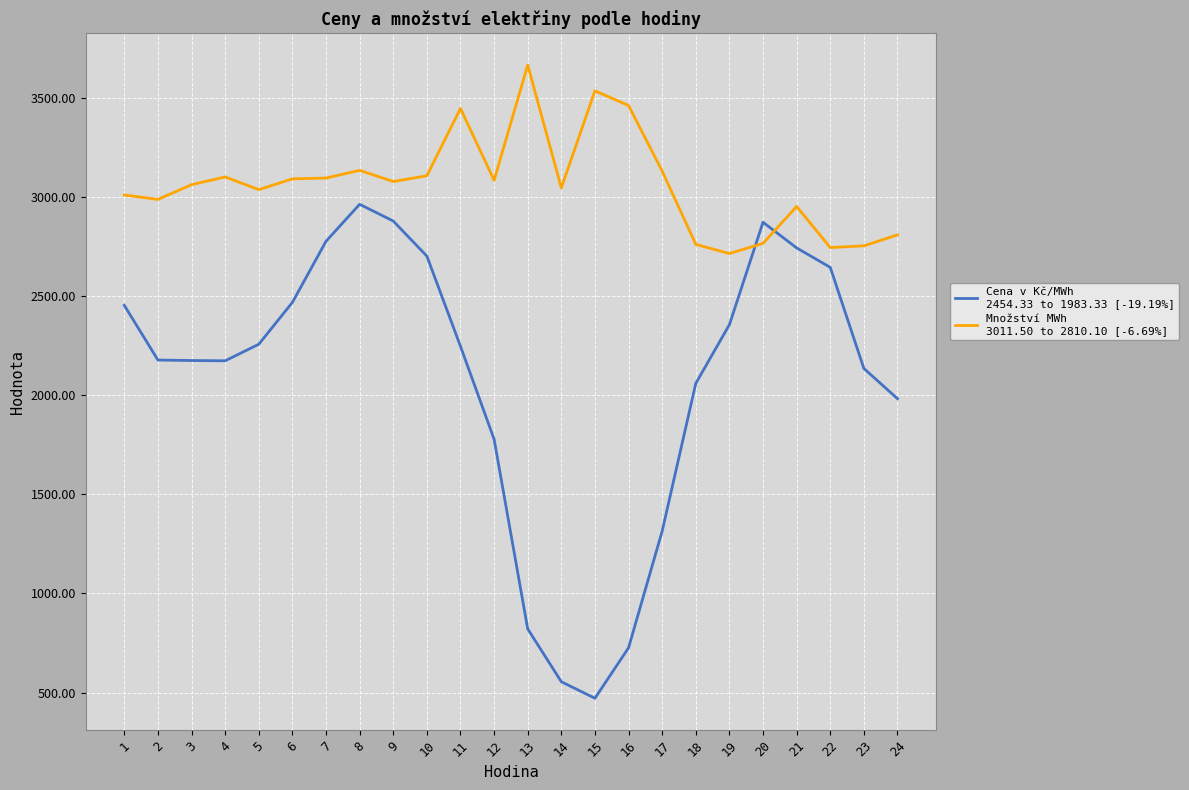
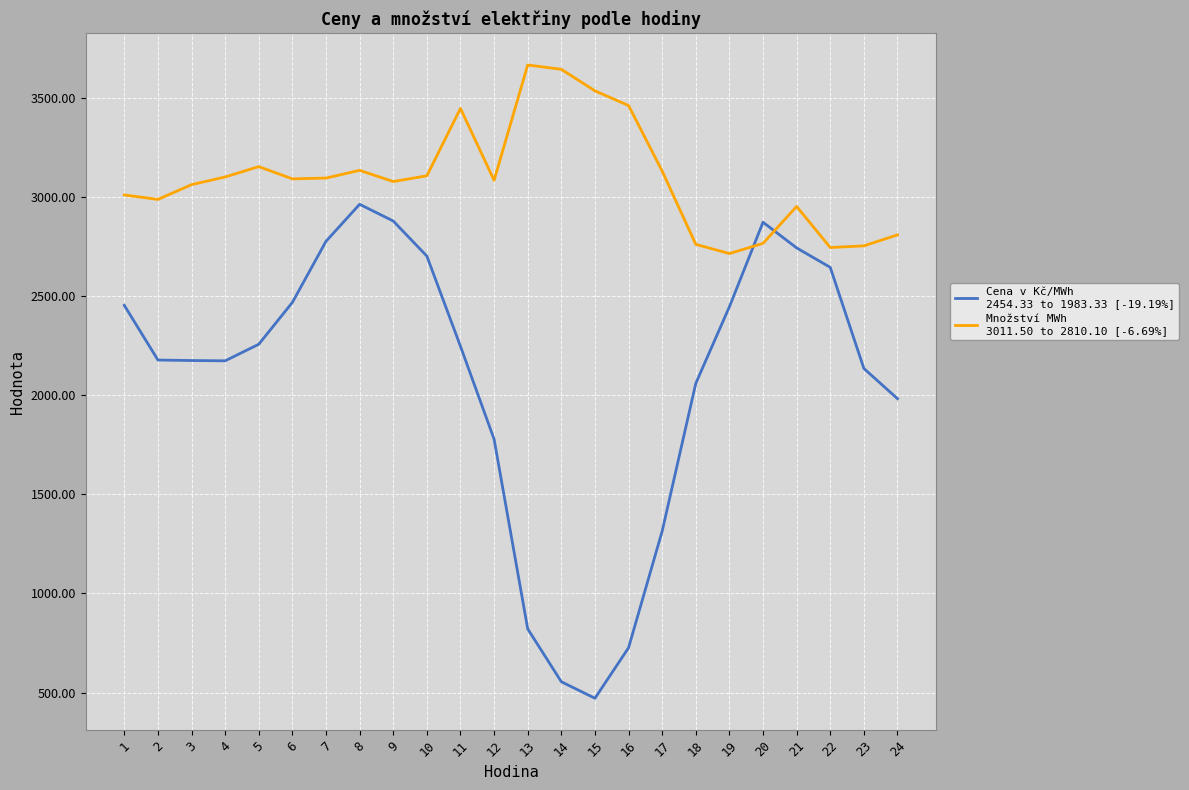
Množství MWh 3011.50 to 2810.10 [-6.69%], 5: 3040 -> 3150
Množství MWh 3011.50 to 2810.10 [-6.69%], 14: 3050 -> 3650
Cena v Kč/MWh 2454.33 to 1983.33 [-19.19%], 19: 2360 -> 2450
